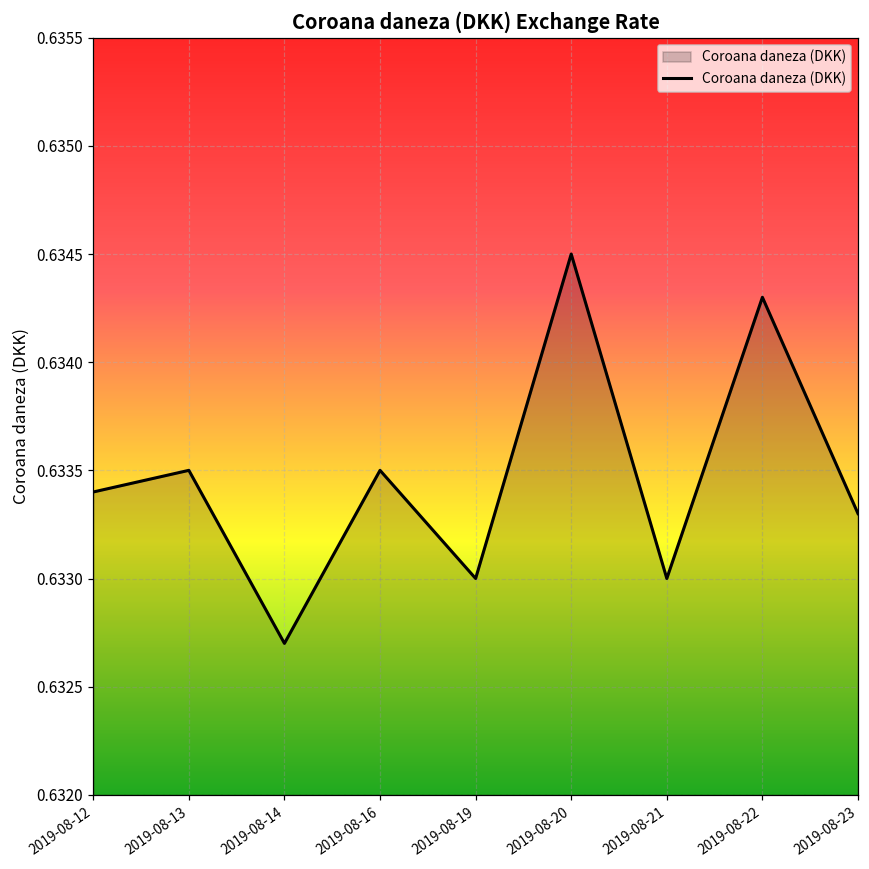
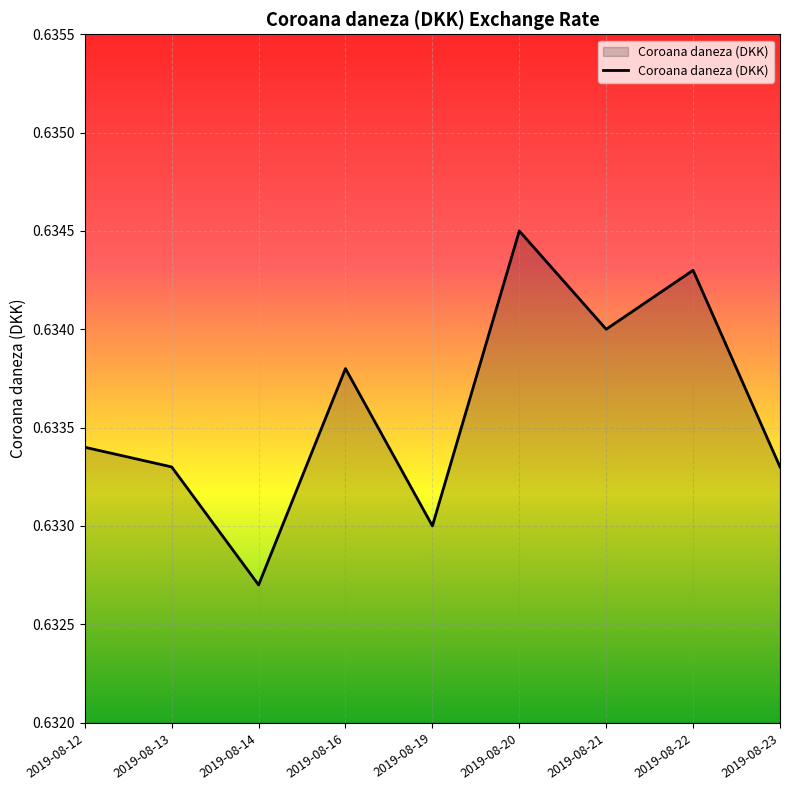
2019-08-13: 0.6335 -> 0.6333
2019-08-16: 0.6335 -> 0.6338
2019-08-21: 0.633 -> 0.634
